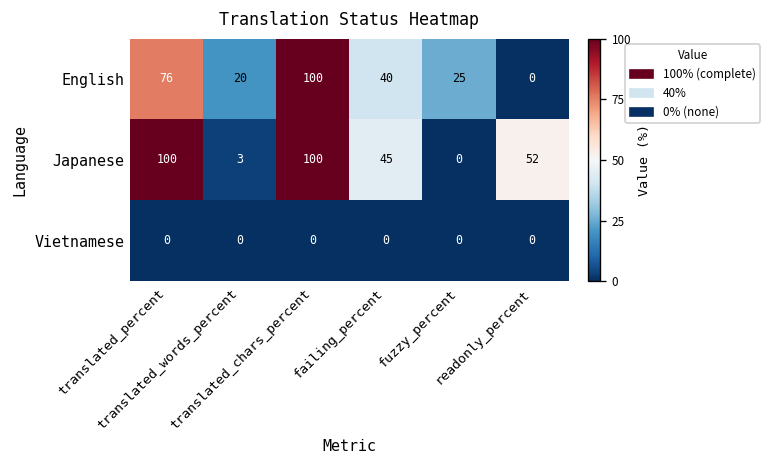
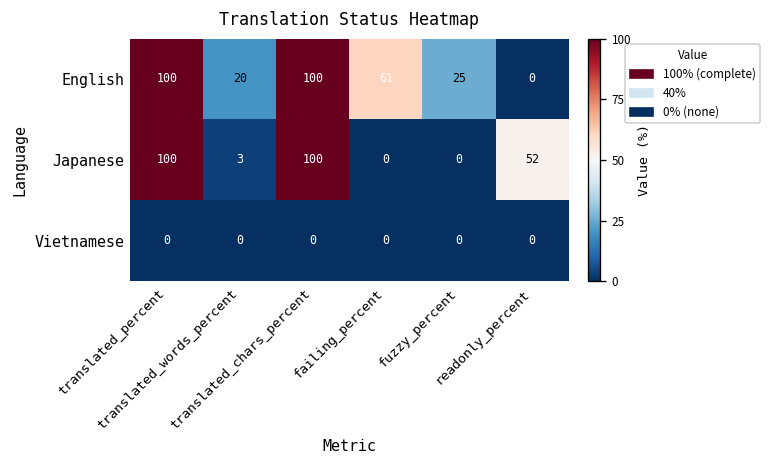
English, translated_percent: 76 -> 100
English, failing_percent: 40 -> 61
Japanese, failing_percent: 45 -> 0
